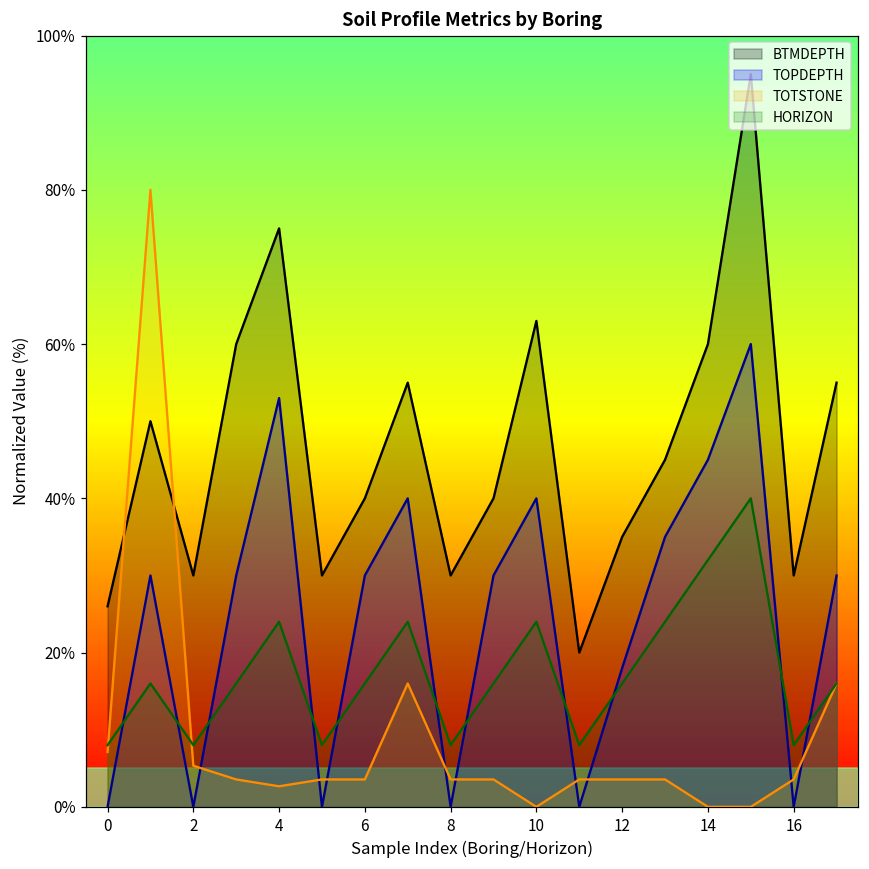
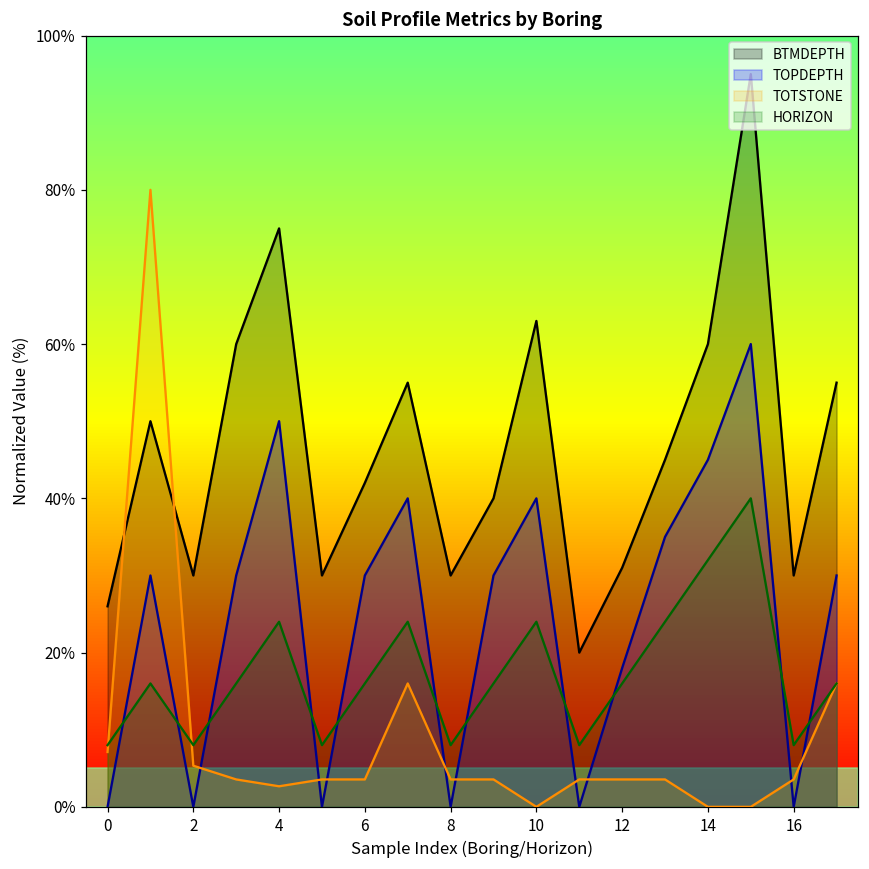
TOPDEPTH, 4: 53% -> 50%
BTMDEPTH, 6: 40% -> 42%
BTMDEPTH, 12: 35% -> 31%
